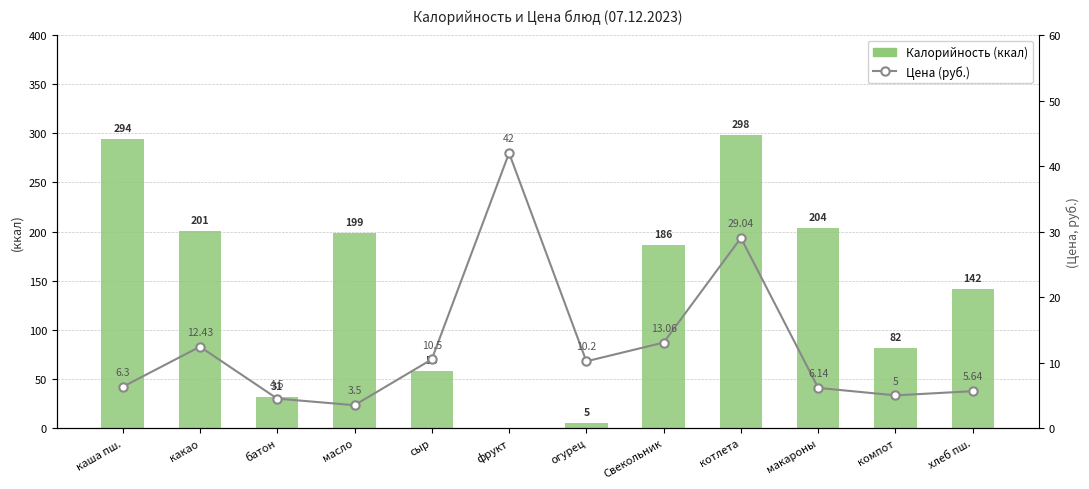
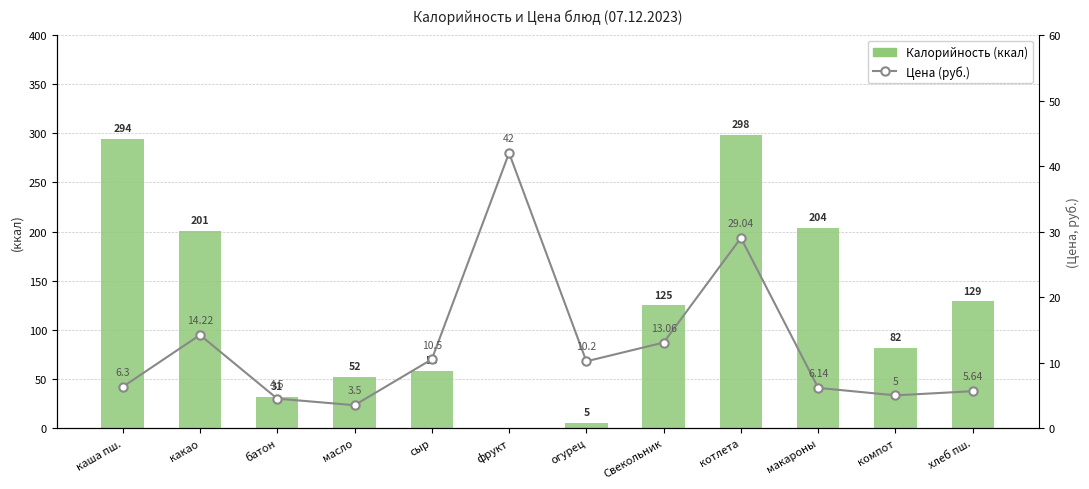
Калорийность (ккал), масло: 199 -> 52
Калорийность (ккал), Свекольник: 186 -> 125
Калорийность (ккал), хлеб пш.: 142 -> 129
Цена (руб.), какао: 12.43 -> 14.22
